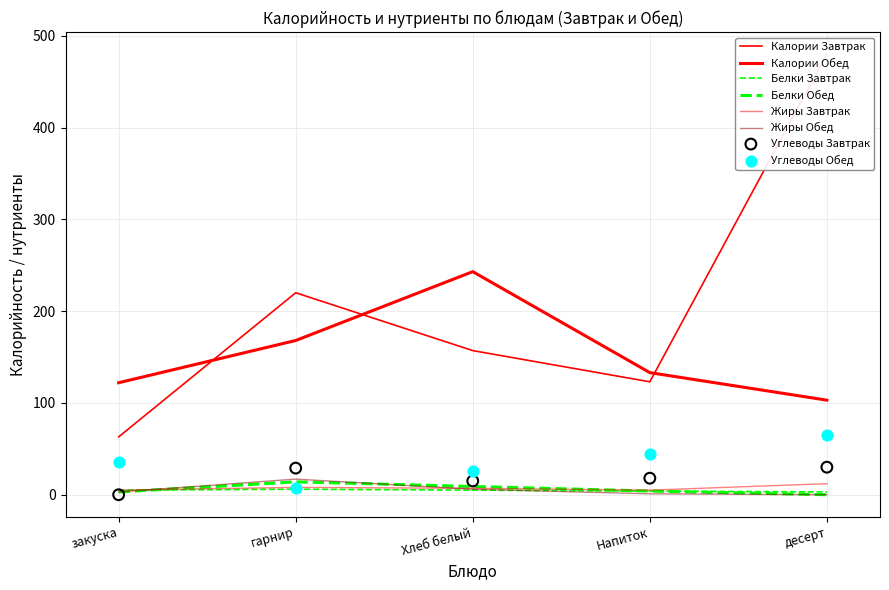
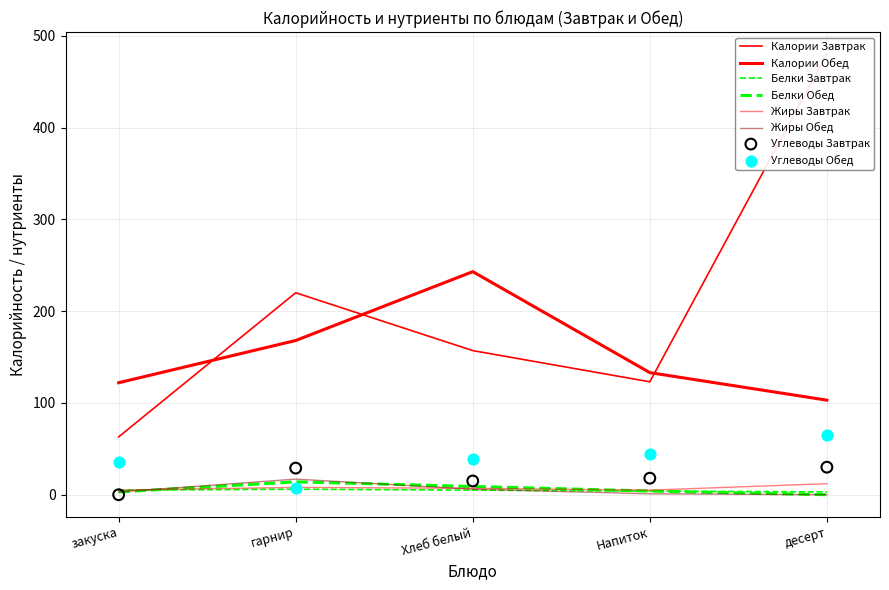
Углеводы Обед, Хлеб белый: 30 -> 40
